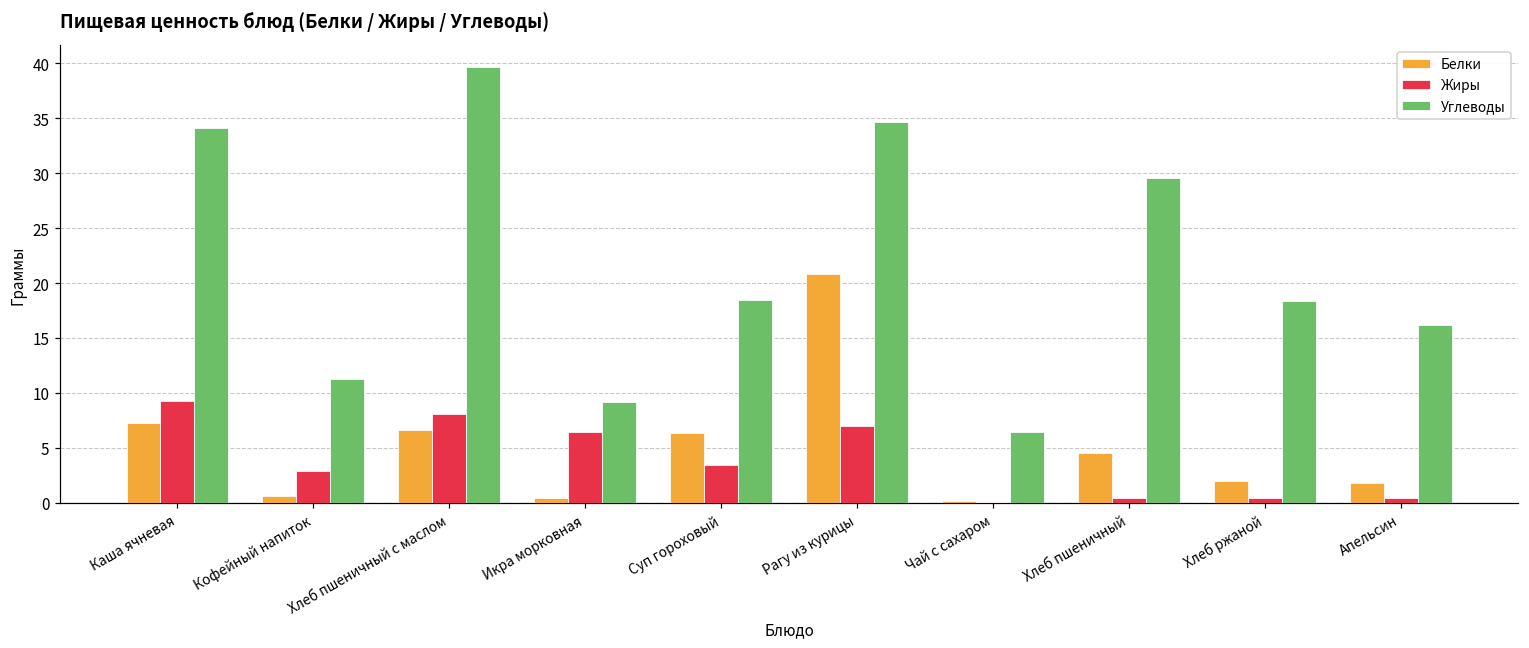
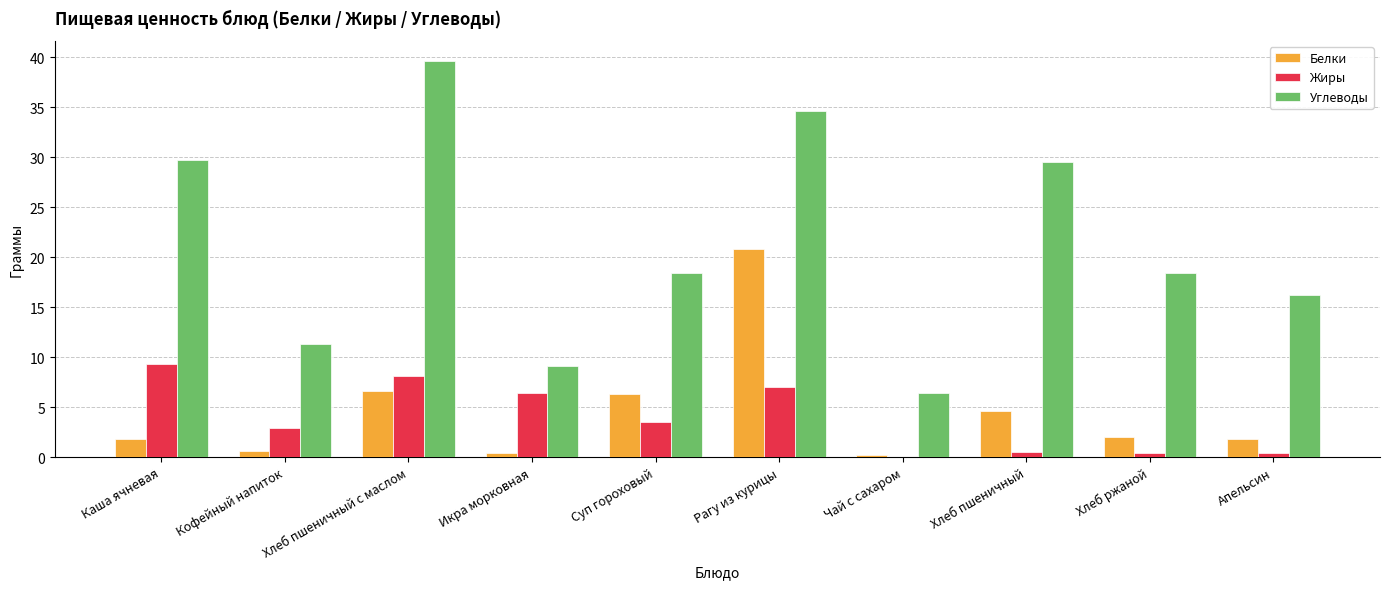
Белки, Каша ячневая: 7 -> 2
Углеводы, Каша ячневая: 34 -> 30
